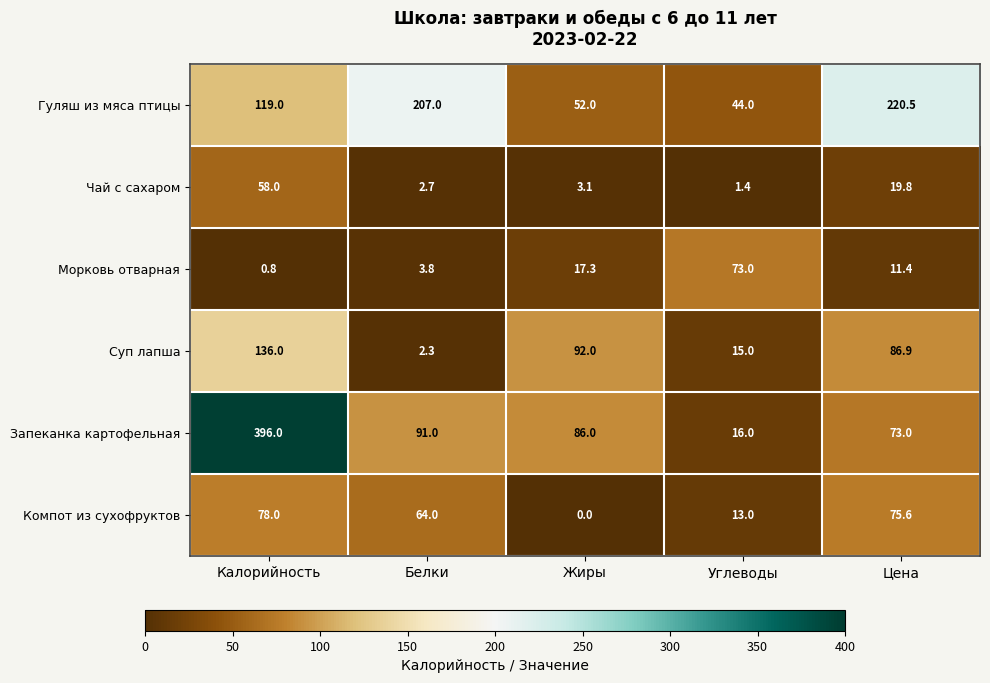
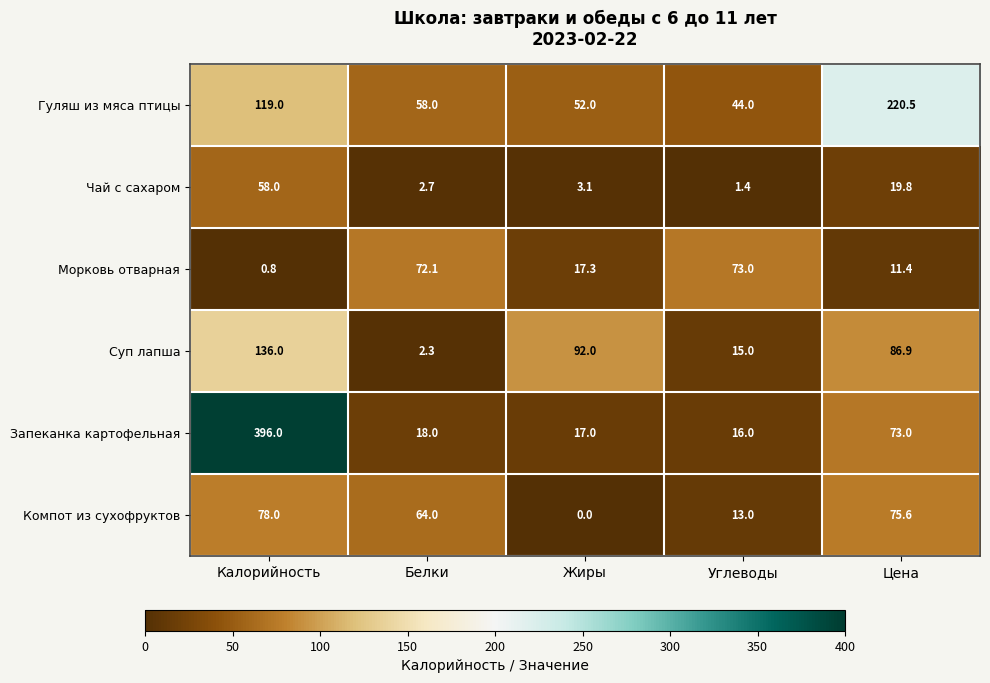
Гуляш из мяса птицы, Белки: 207.0 -> 58.0
Морковь отварная, Белки: 3.8 -> 72.1
Запеканка картофельная, Белки: 91.0 -> 18.0
Запеканка картофельная, Жиры: 86.0 -> 17.0
